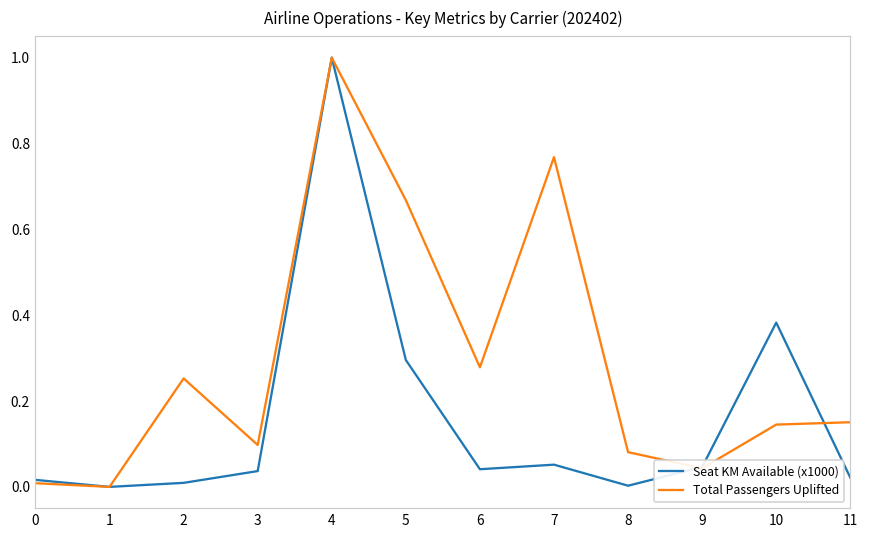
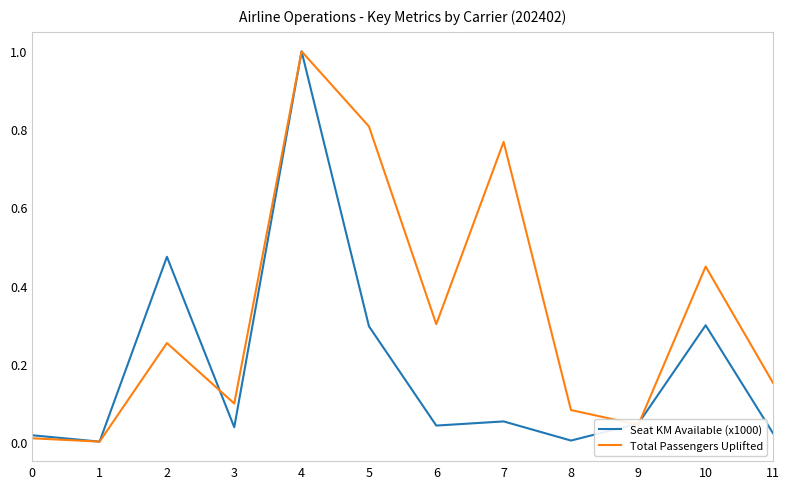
Seat KM Available (x1000), 2: 0.01 -> 0.47
Total Passengers Uplifted, 5: 0.67 -> 0.81
Total Passengers Uplifted, 6: 0.28 -> 0.30
Seat KM Available (x1000), 10: 0.38 -> 0.30
Total Passengers Uplifted, 10: 0.15 -> 0.45
